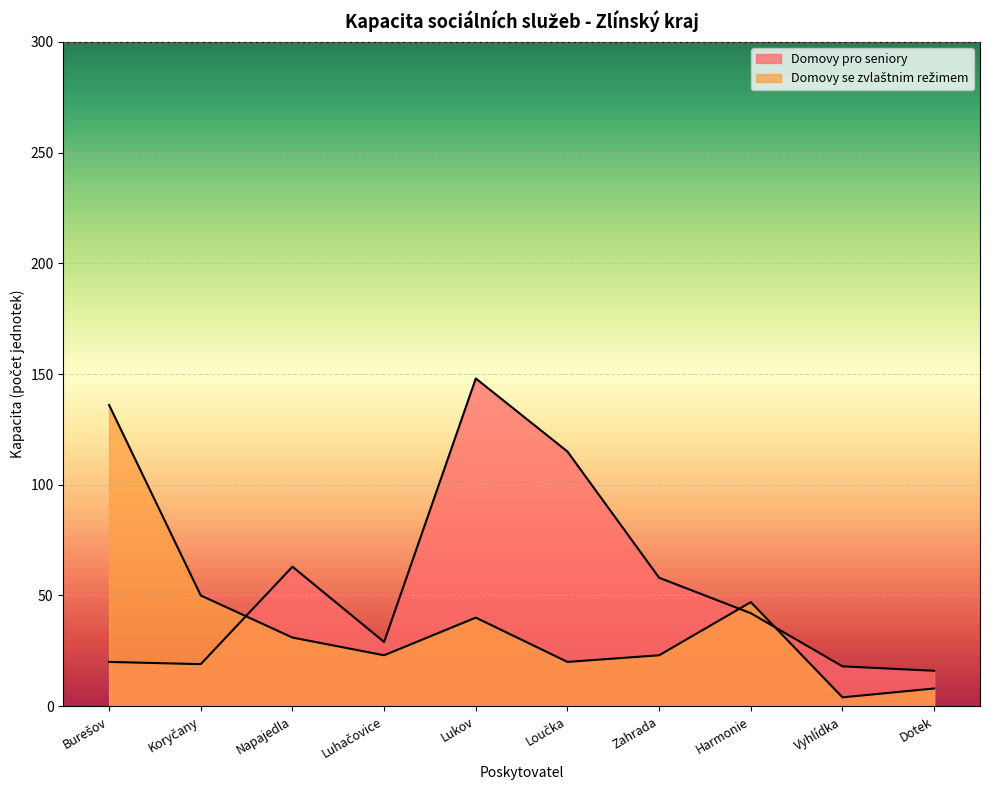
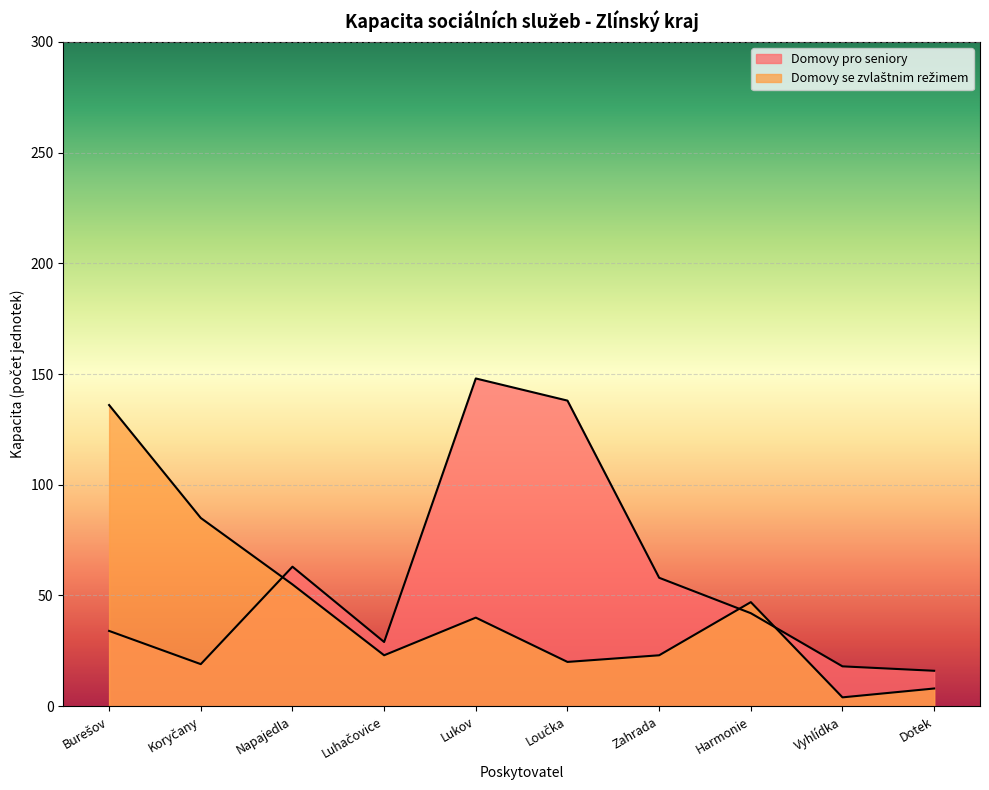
Domovy pro seniory, Burešov: 20 -> 34
Domovy se zvlaštnim režimem, Koryčany: 50 -> 85
Domovy se zvlaštnim režimem, Napajedla: 31 -> 55
Domovy pro seniory, Loučka: 115 -> 138
